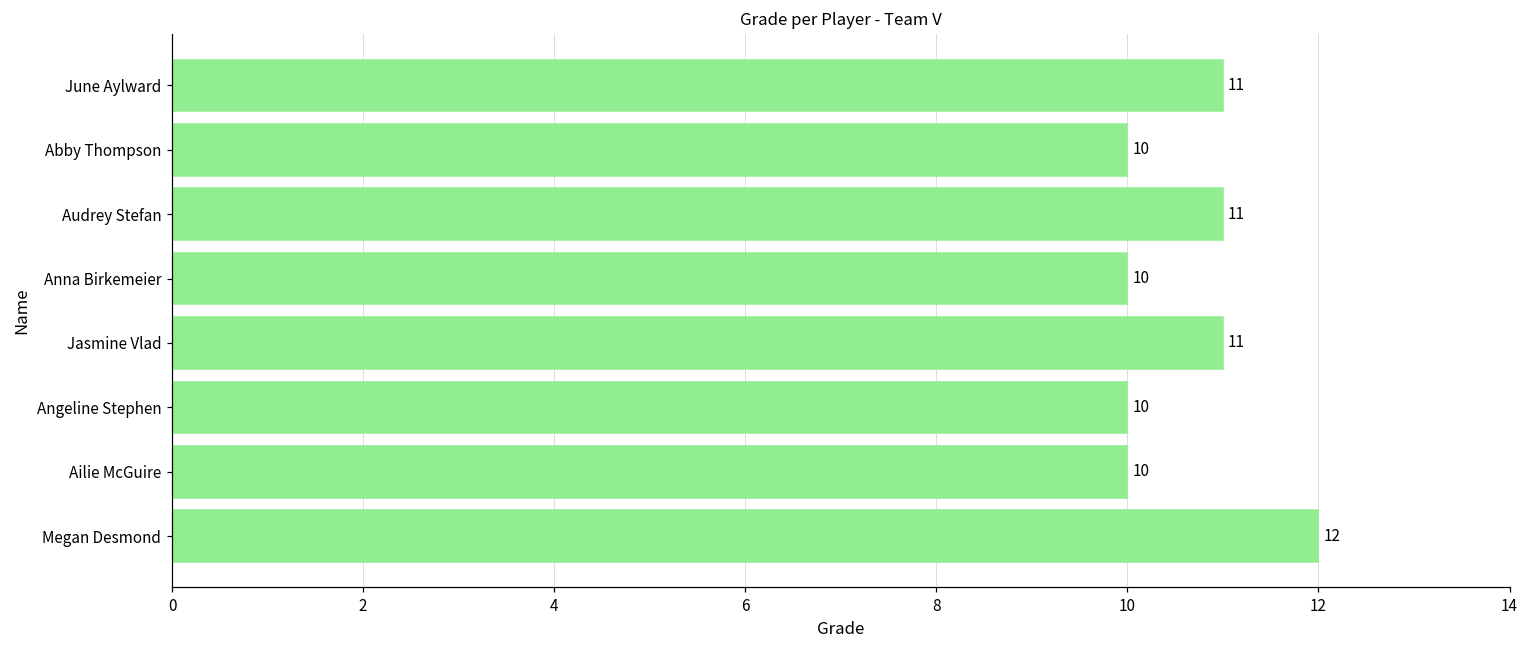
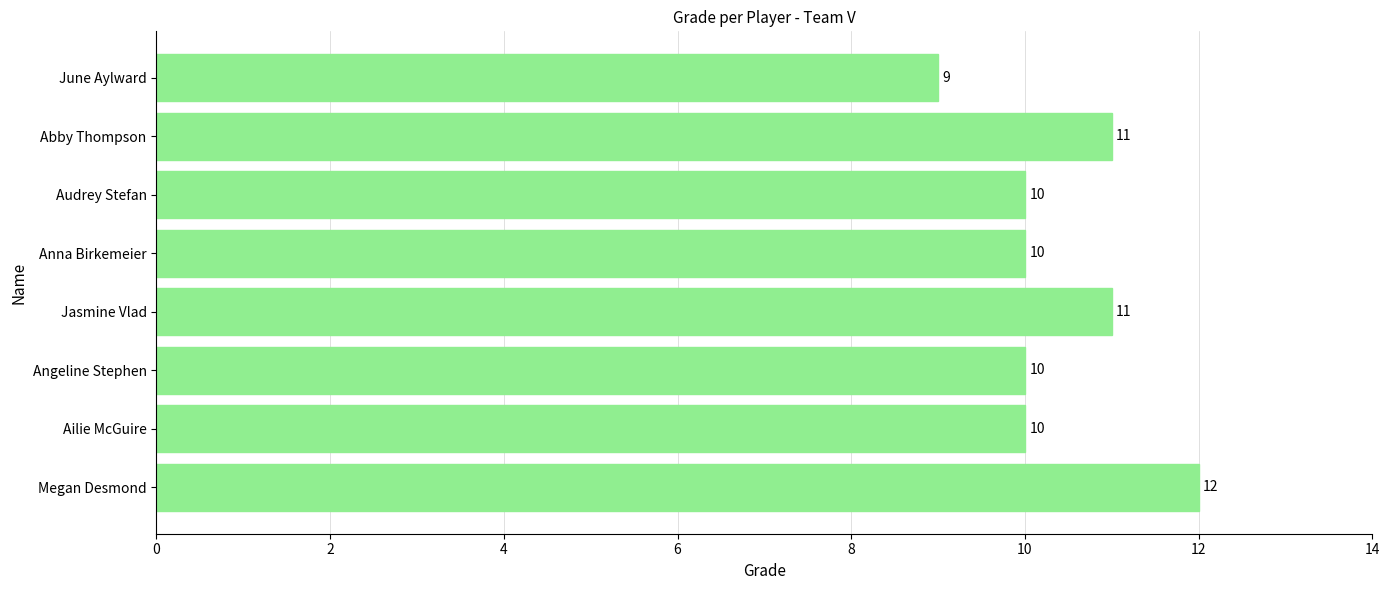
June Aylward: 11 -> 9
Abby Thompson: 10 -> 11
Audrey Stefan: 11 -> 10
